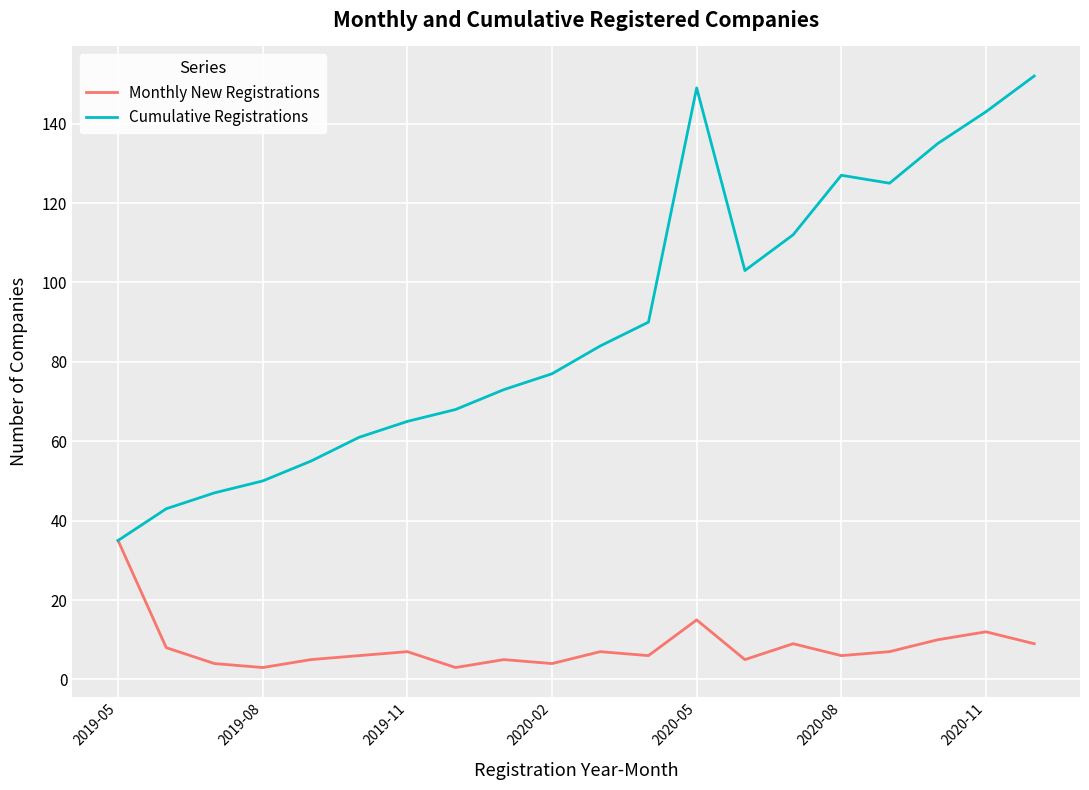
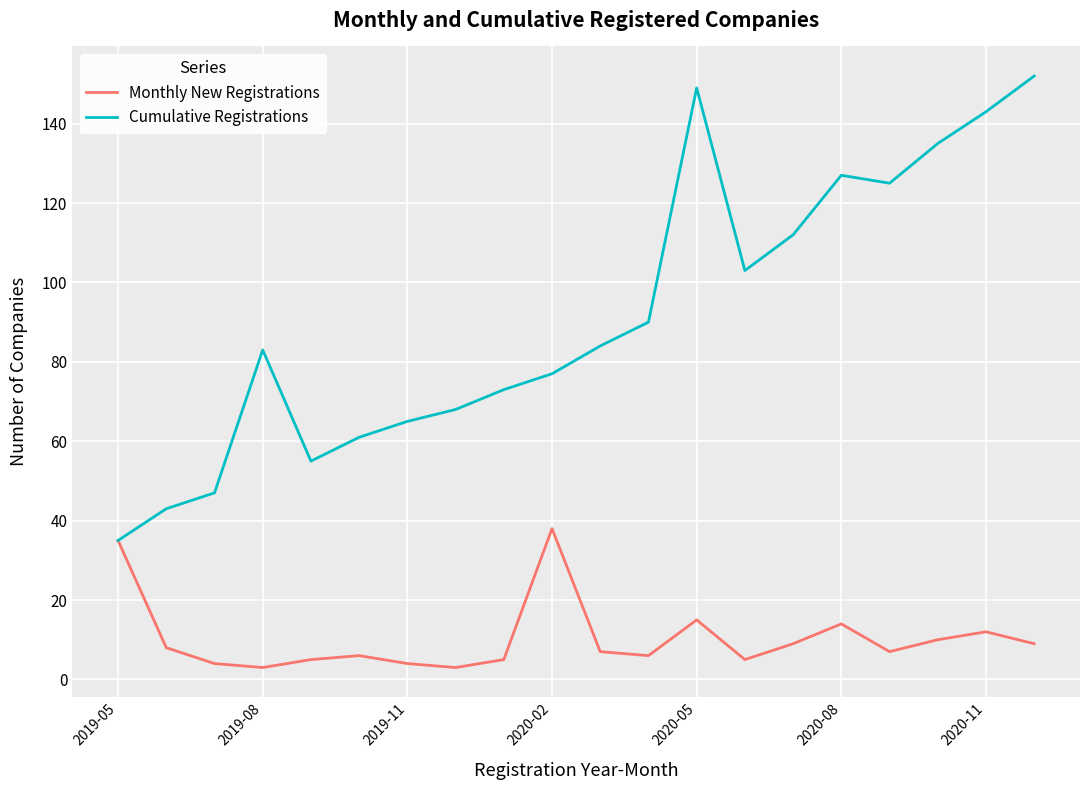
Cumulative Registrations, 2019-08: 50 -> 83
Monthly New Registrations, 2019-11: 7 -> 4
Monthly New Registrations, 2020-02: 4 -> 38
Monthly New Registrations, 2020-08: 6 -> 14
